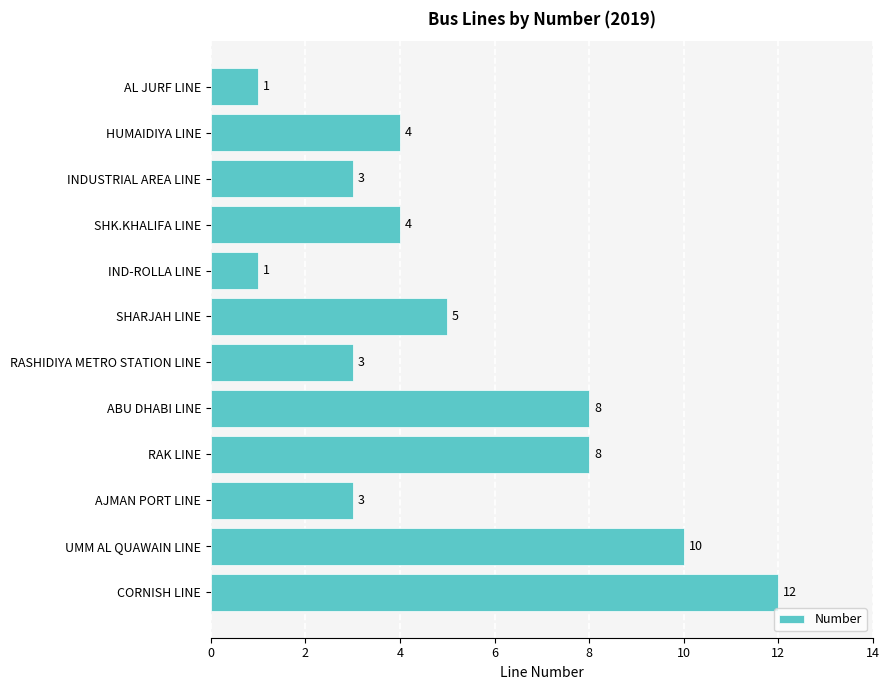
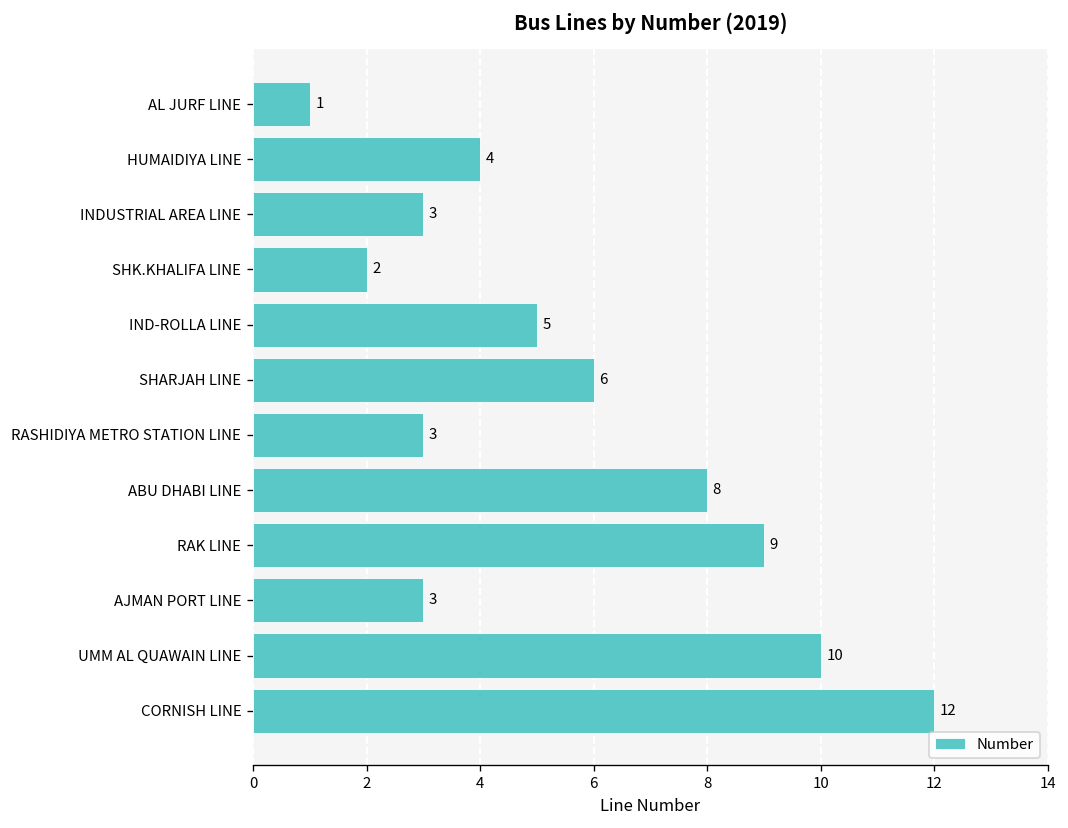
SHK.KHALIFA LINE: 4 -> 2
IND-ROLLA LINE: 1 -> 5
SHARJAH LINE: 5 -> 6
RAK LINE: 8 -> 9
